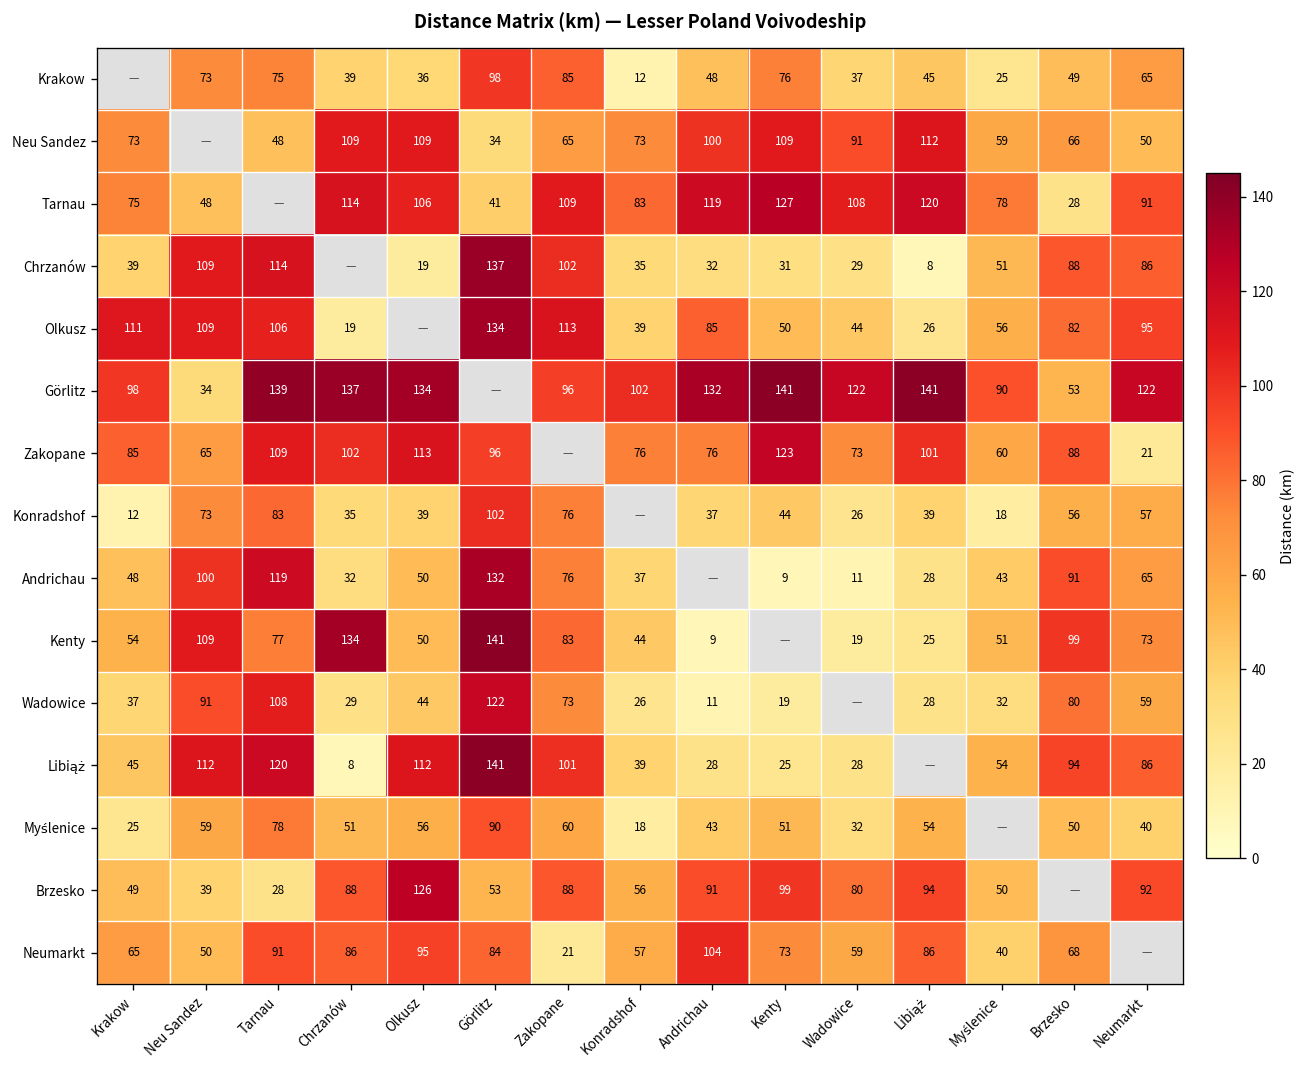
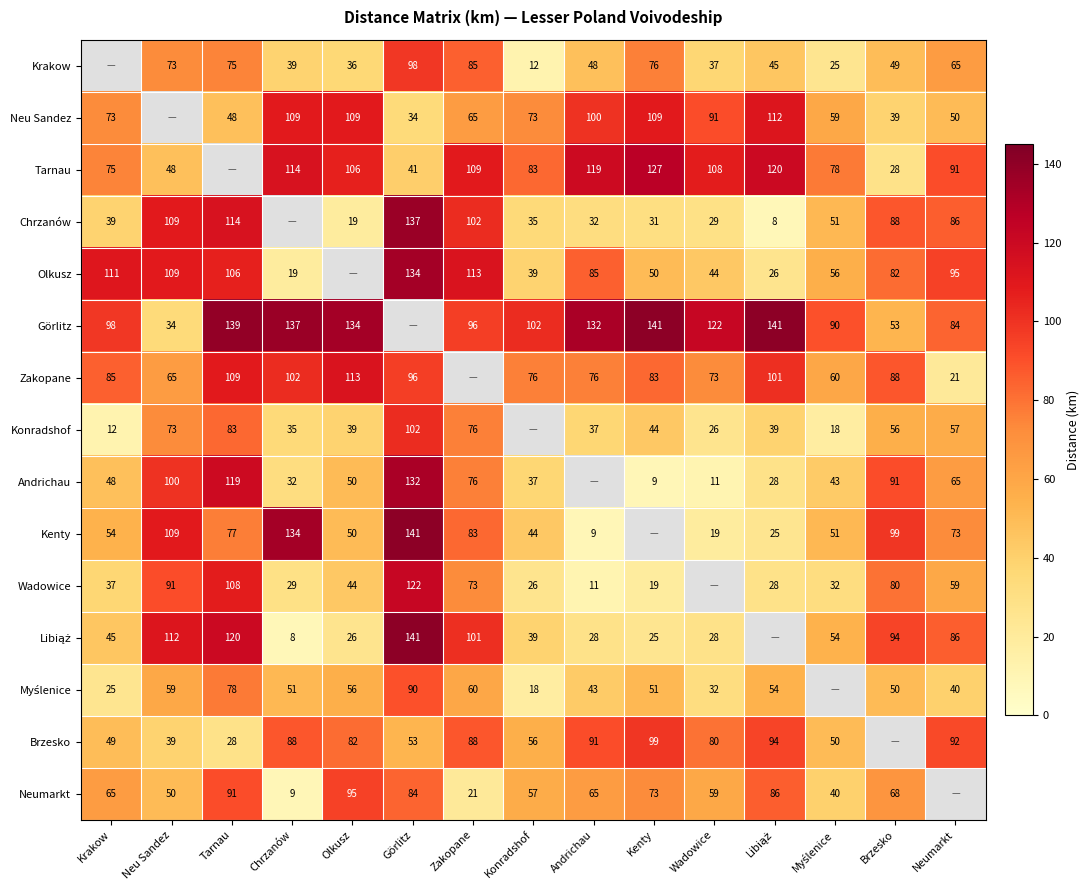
Neu Sandez, Brzesko: 66 -> 39
Görlitz, Neumarkt: 122 -> 84
Zakopane, Kenty: 123 -> 83
Libiąż, Olkusz: 112 -> 26
Brzesko, Olkusz: 126 -> 82
Neumarkt, Chrzanów: 86 -> 9
Neumarkt, Andrichau: 104 -> 65
